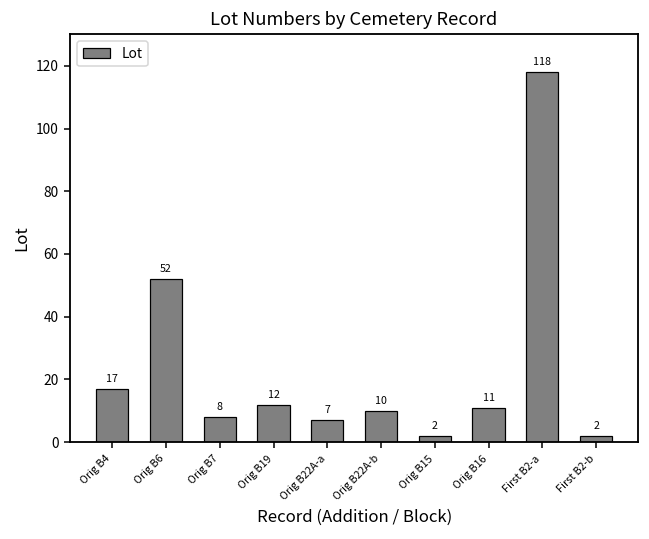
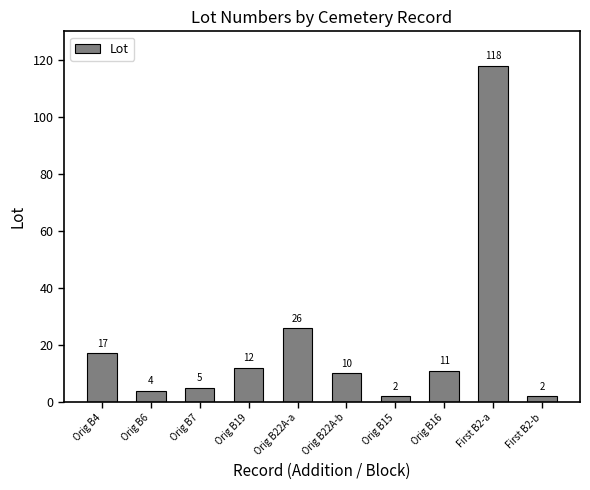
Orig B6: 52 -> 4
Orig B7: 8 -> 5
Orig B22A-a: 7 -> 26
